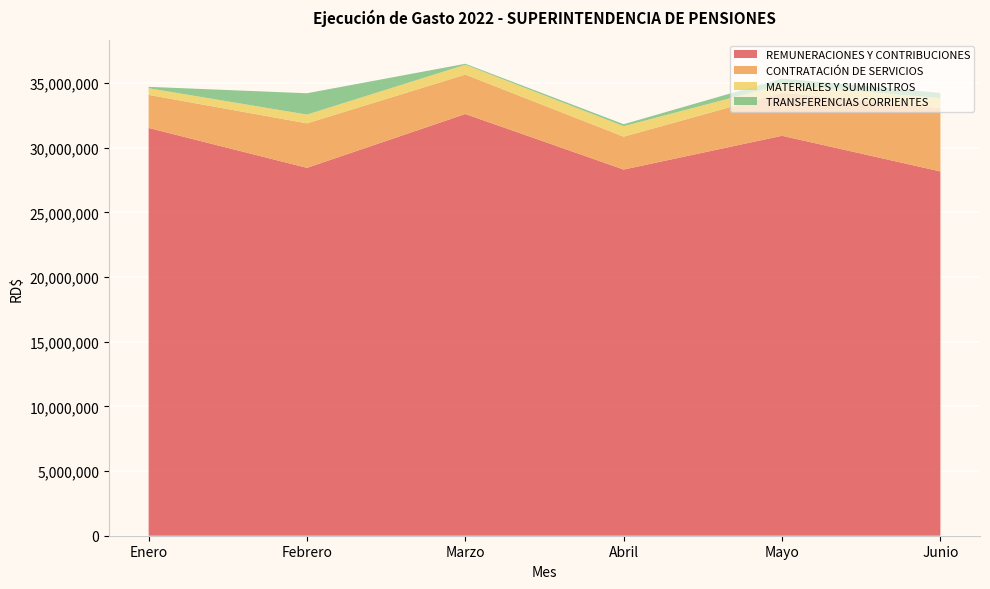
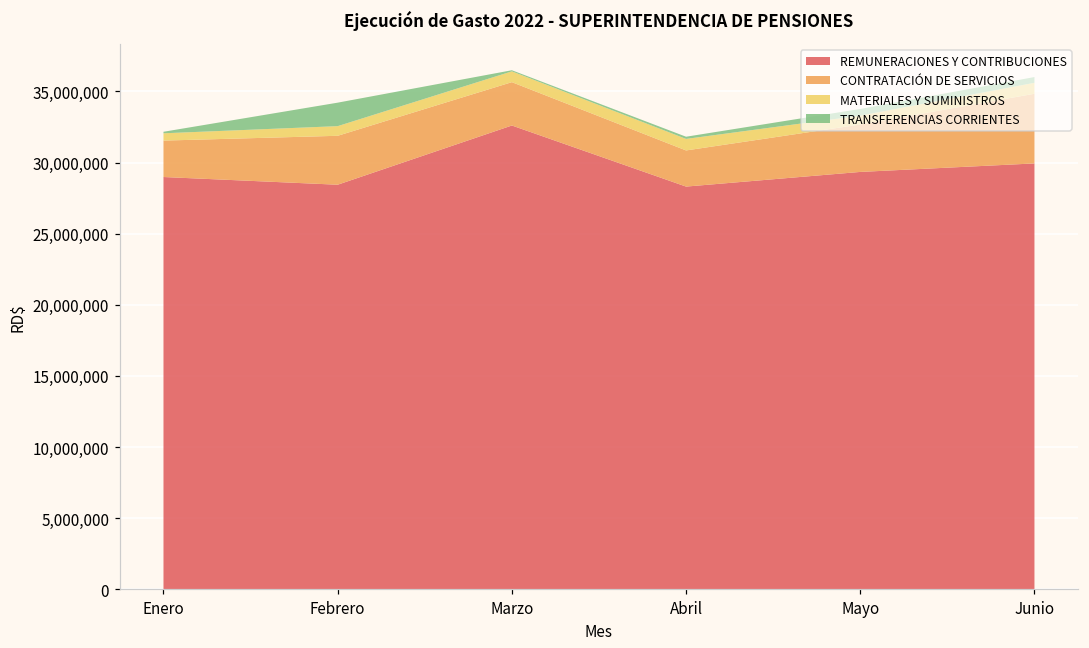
REMUNERACIONES Y CONTRIBUCIONES, Enero: 31,500,000 -> 29,000,000
REMUNERACIONES Y CONTRIBUCIONES, Mayo: 30,900,000 -> 29,300,000
REMUNERACIONES Y CONTRIBUCIONES, Junio: 28,200,000 -> 29,900,000
